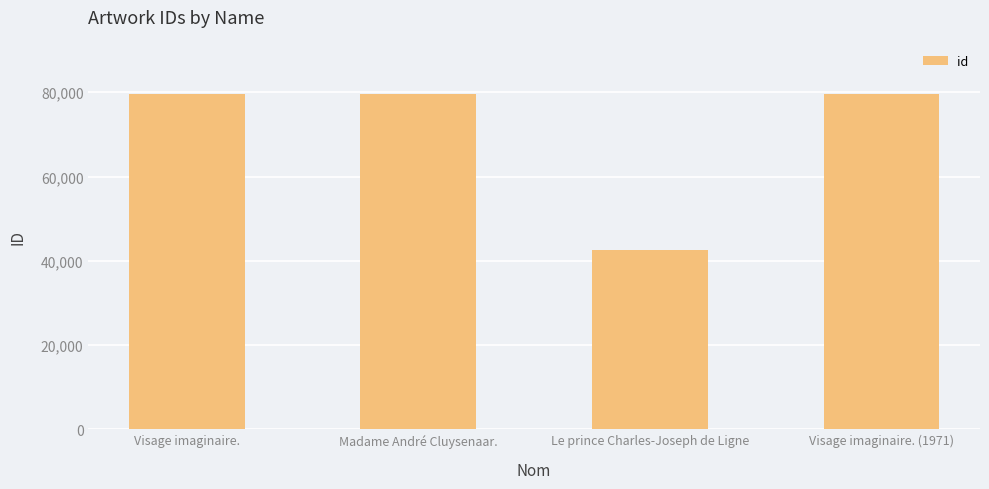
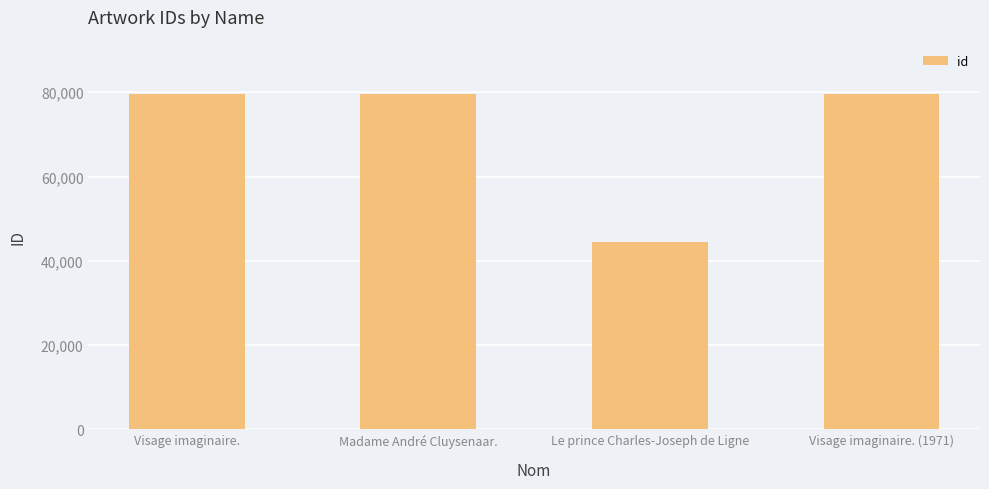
Le prince Charles-Joseph de Ligne: 42,000 -> 44,000
